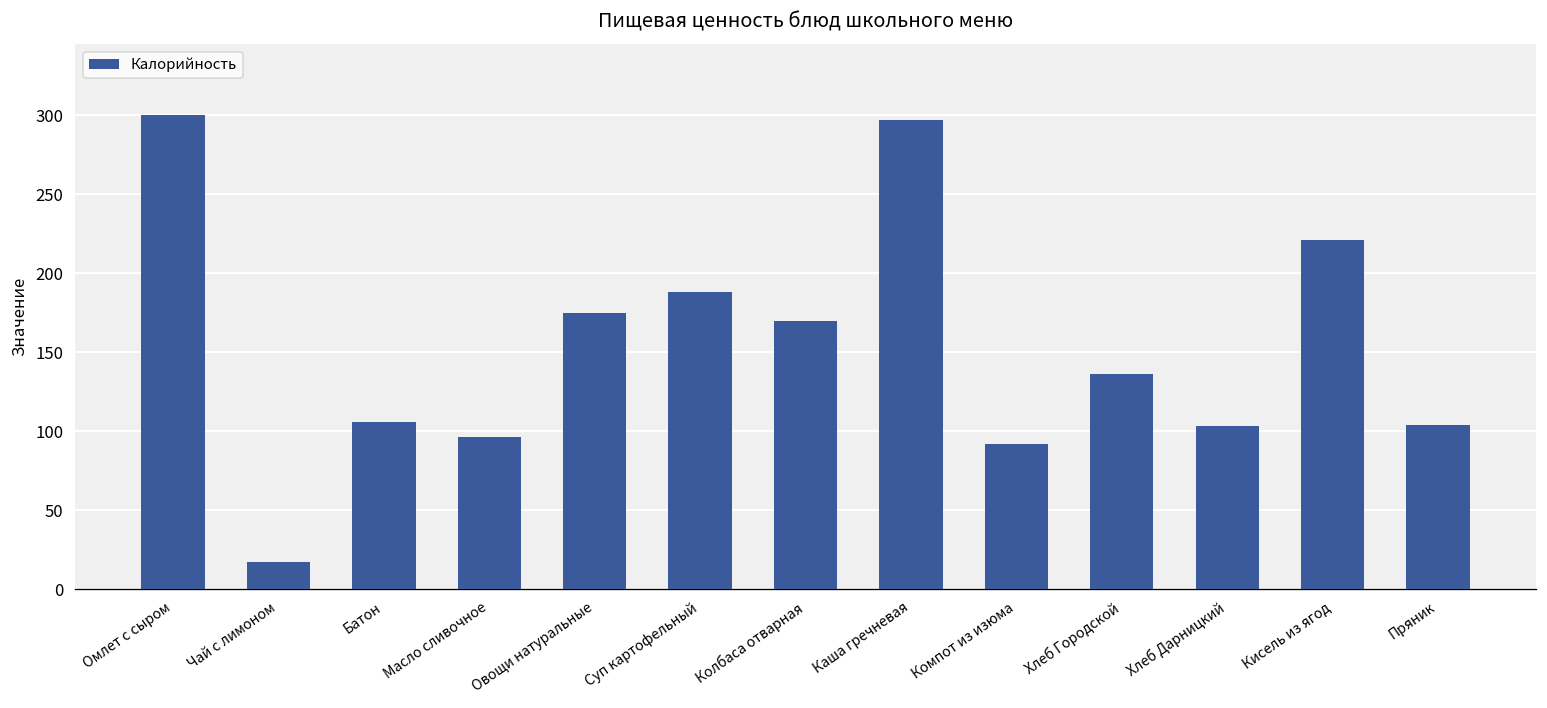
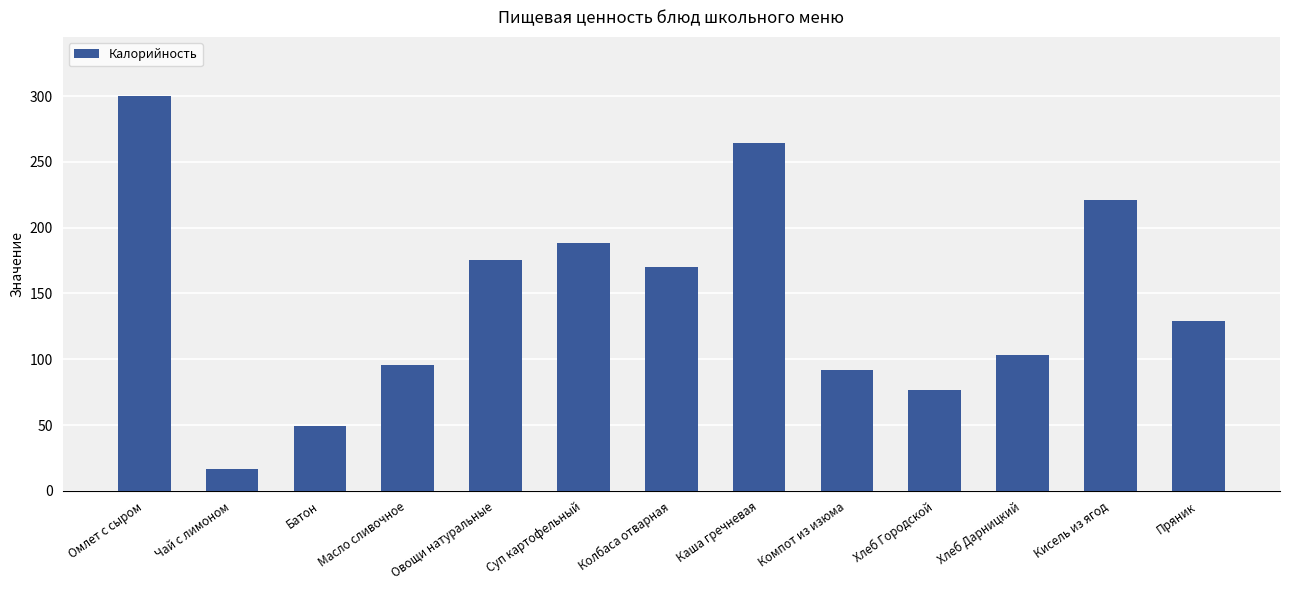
Батон: 106 -> 49
Каша гречневая: 297 -> 264
Хлеб Городской: 136 -> 77
Пряник: 104 -> 129
